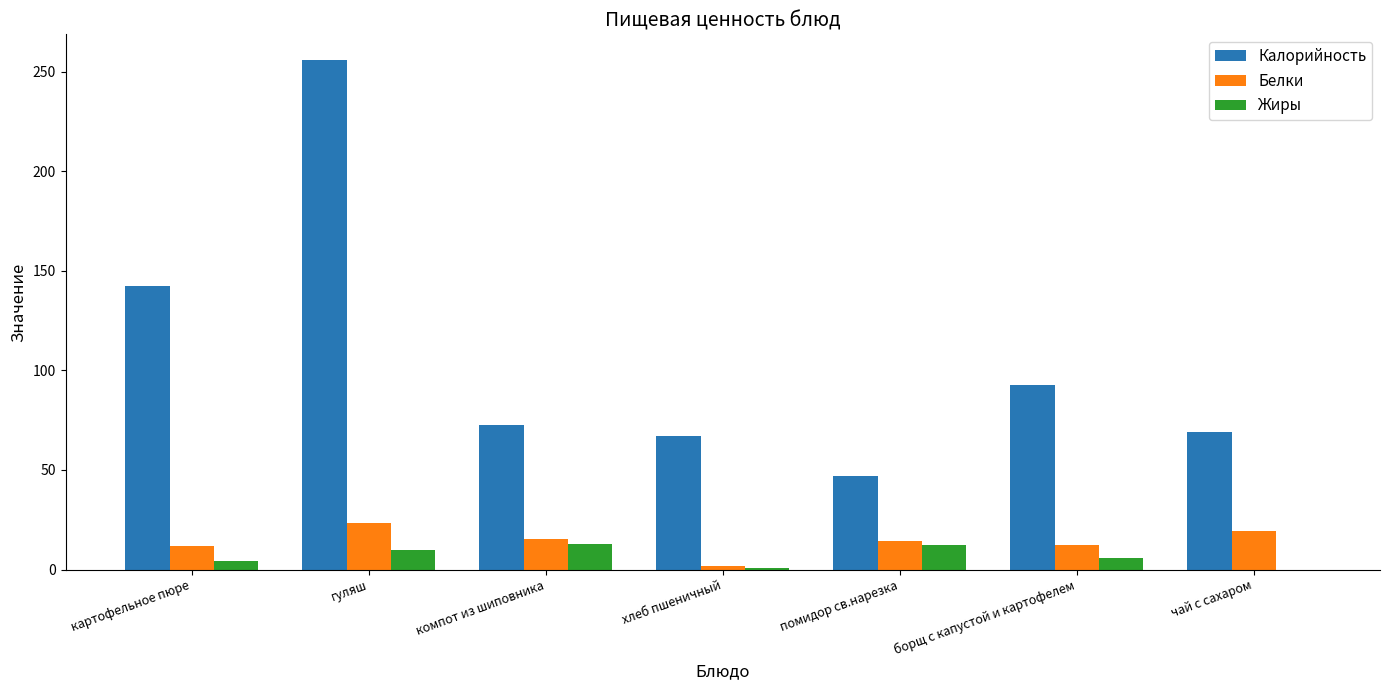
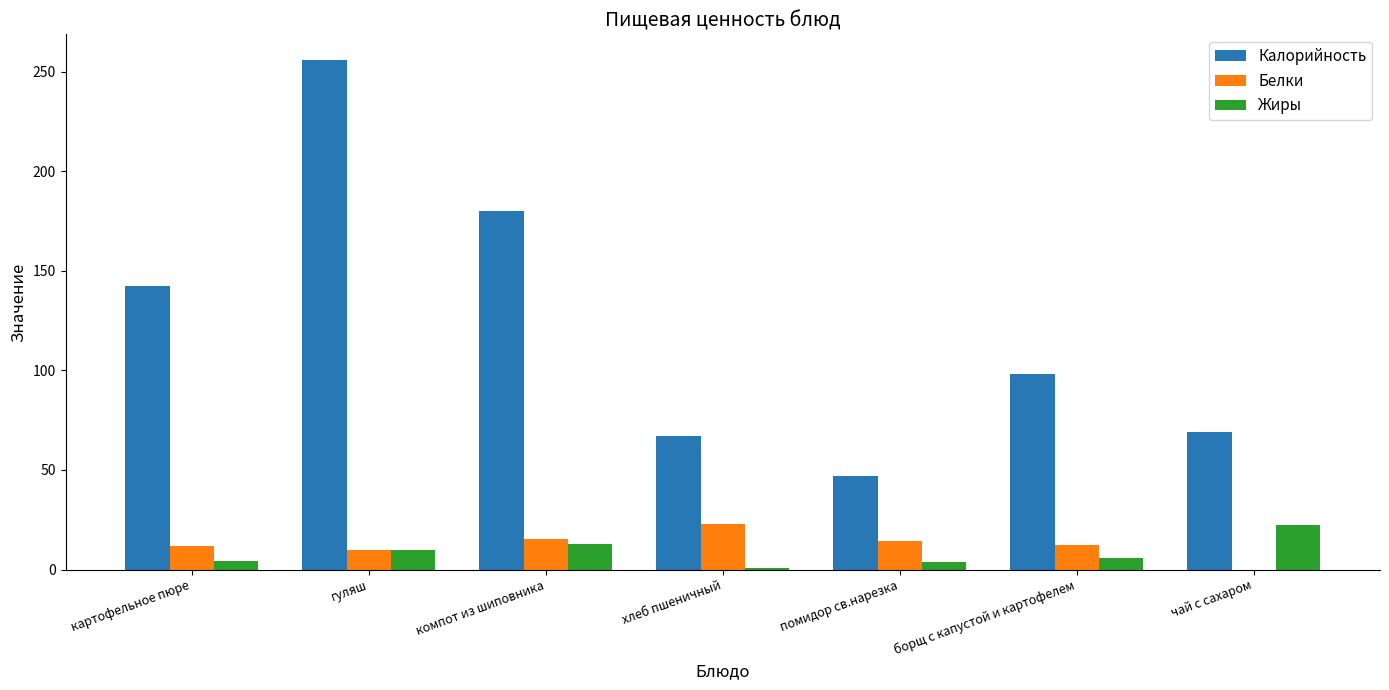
Белки, гуляш: 23 -> 10
Калорийность, компот из шиповника: 73 -> 180
Белки, хлеб пшеничный: 2 -> 23
Жиры, помидор св.нарезка: 12 -> 4
Калорийность, борщ с капустой и картофелем: 93 -> 98
Белки, чай с сахаром: 19 -> 0
Жиры, чай с сахаром: 0 -> 23
